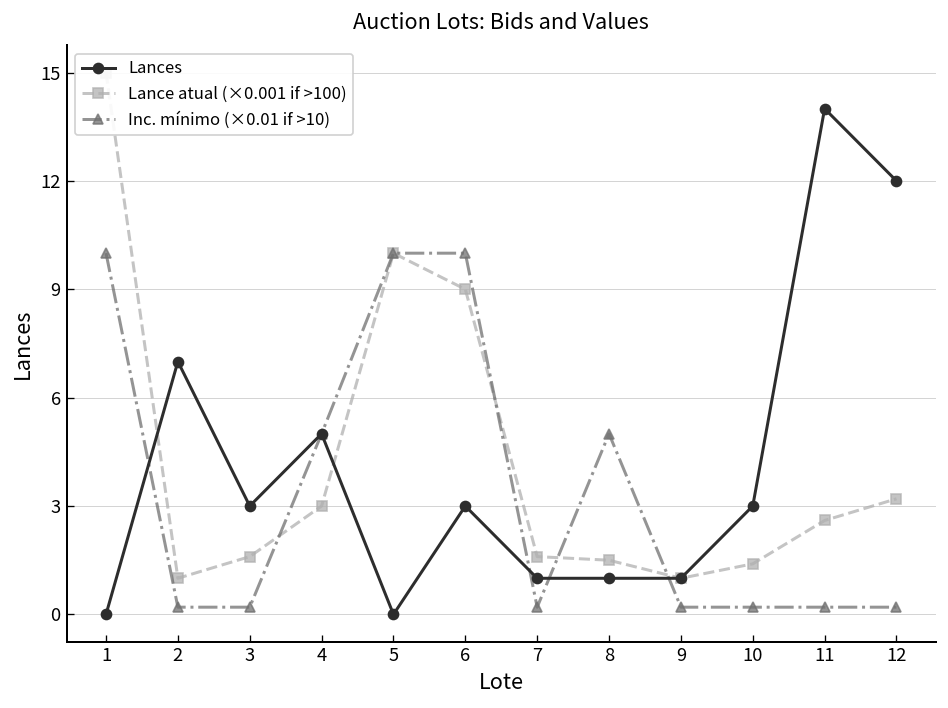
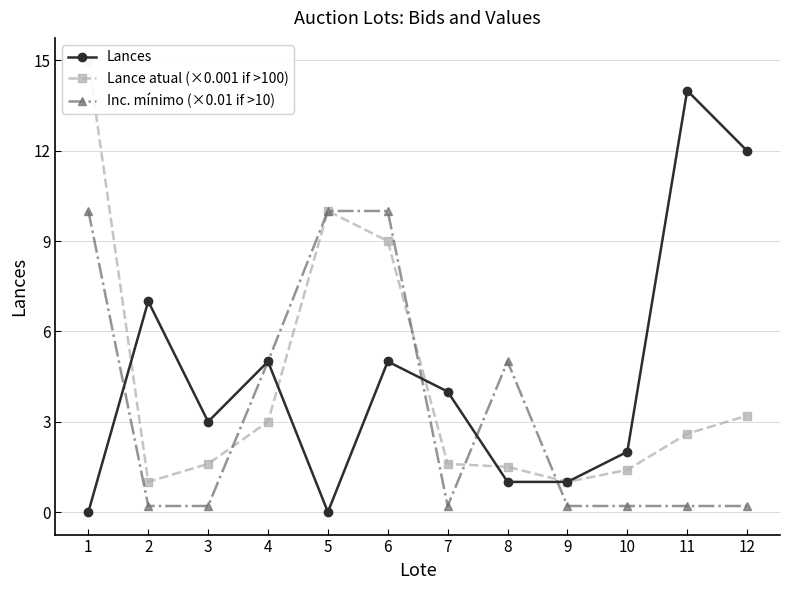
Lances, 6: 3 -> 5
Lances, 7: 1 -> 4
Lances, 10: 3 -> 2
